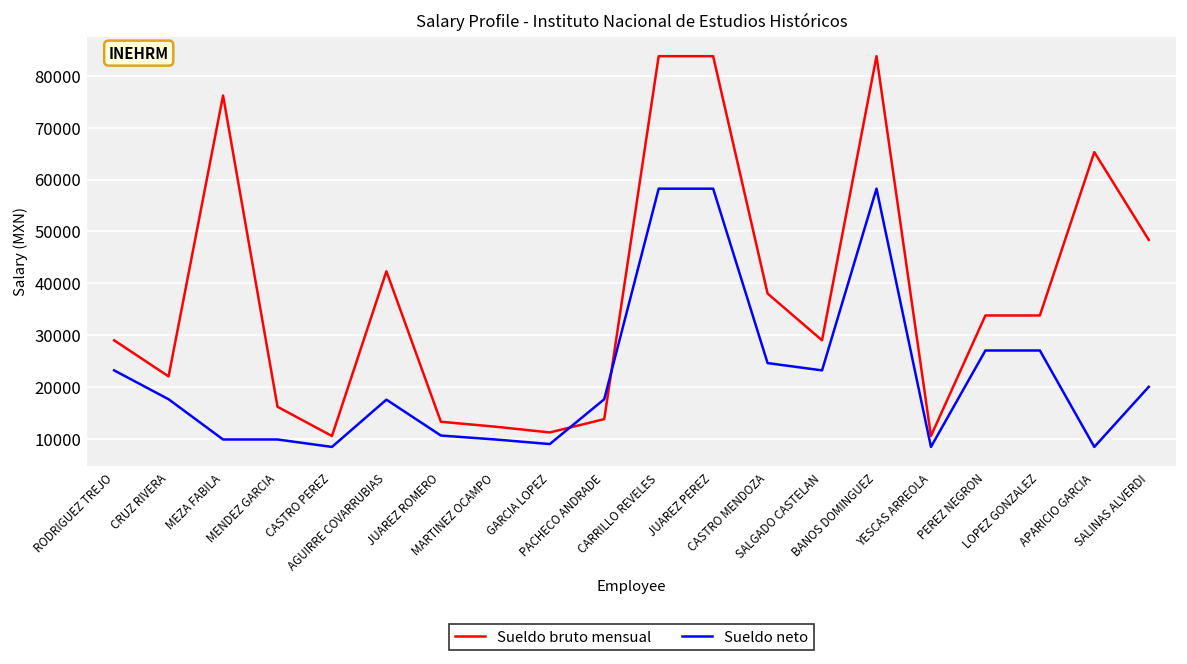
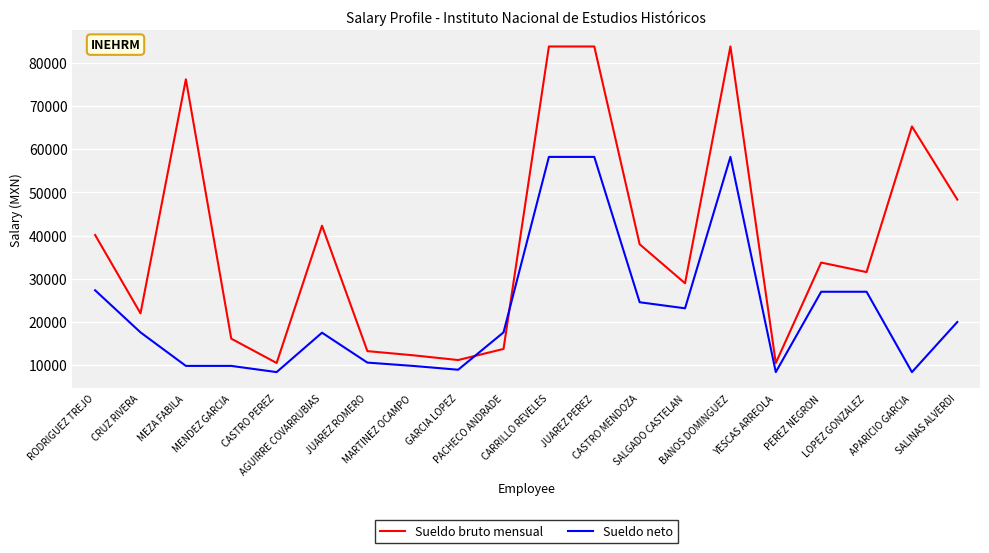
Sueldo bruto mensual, RODRIGUEZ TREJO: 29000 -> 40000
Sueldo neto, RODRIGUEZ TREJO: 23000 -> 27000
Sueldo bruto mensual, LOPEZ GONZALEZ: 34000 -> 32000
